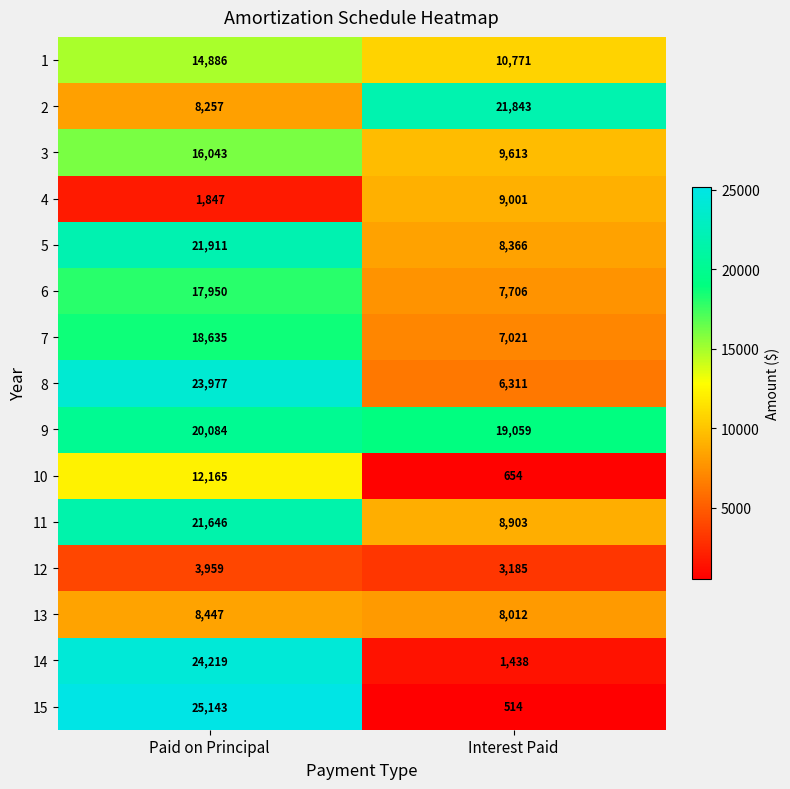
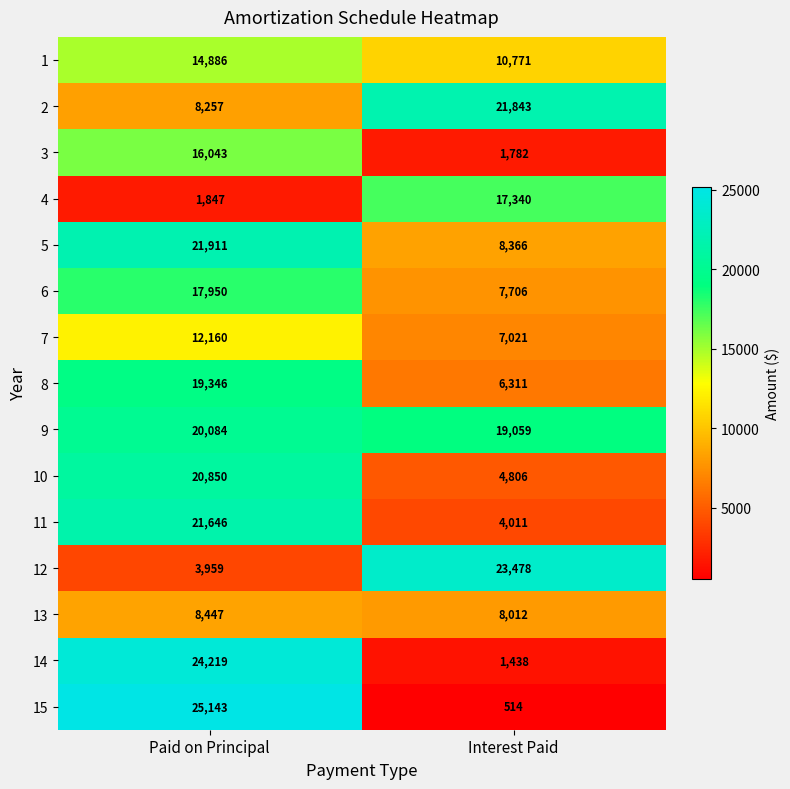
3, Interest Paid: 9,613 -> 1,782
4, Interest Paid: 9,001 -> 17,340
7, Paid on Principal: 18,635 -> 12,160
8, Paid on Principal: 23,977 -> 19,346
10, Paid on Principal: 12,165 -> 20,850
10, Interest Paid: 654 -> 4,806
11, Interest Paid: 8,903 -> 4,011
12, Interest Paid: 3,185 -> 23,478
